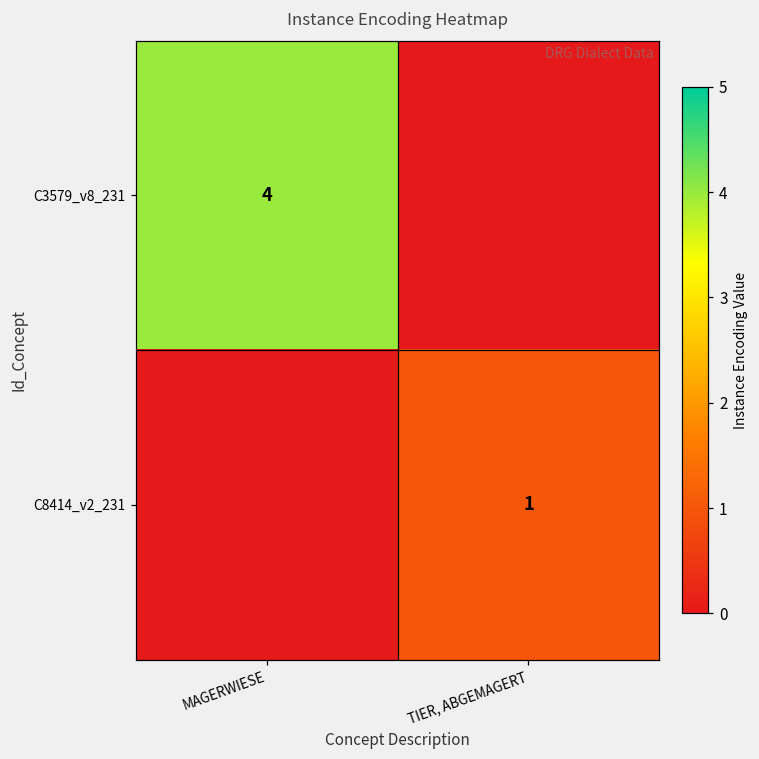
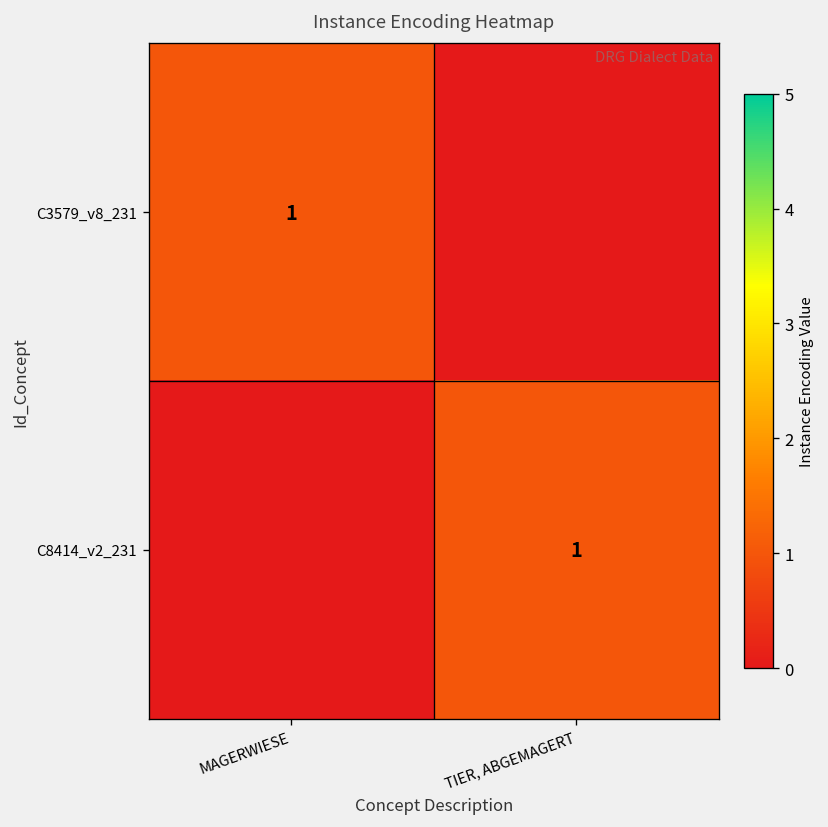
C3579_v8_231, MAGERWIESE: 4 -> 1
